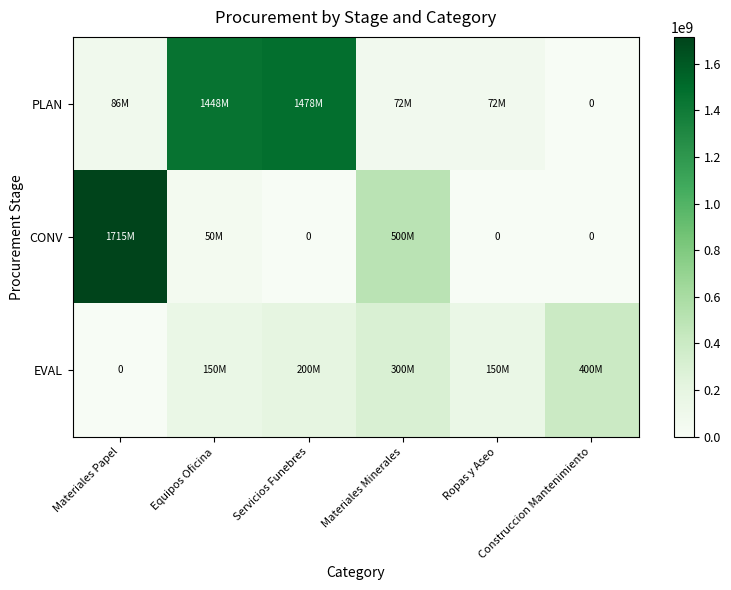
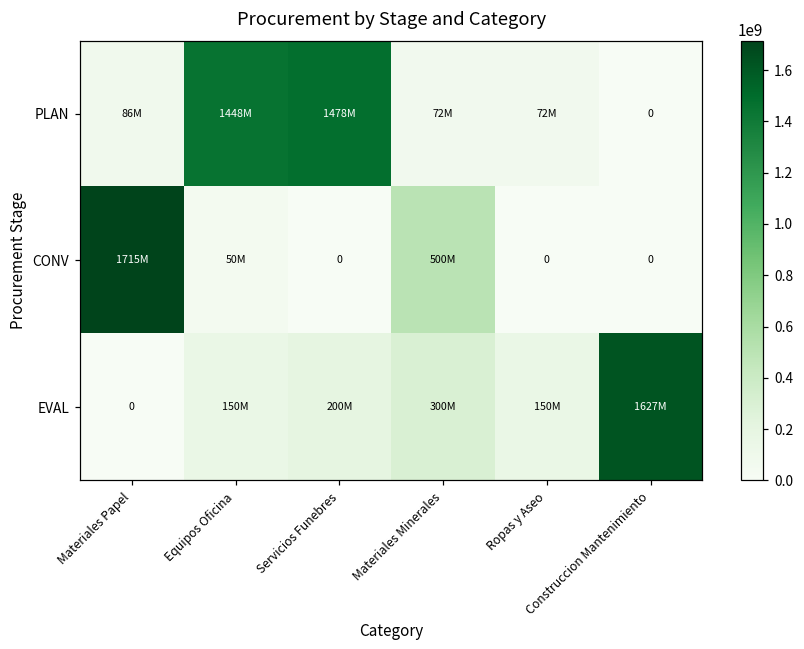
EVAL, Construccion Mantenimiento: 400M -> 1627M
